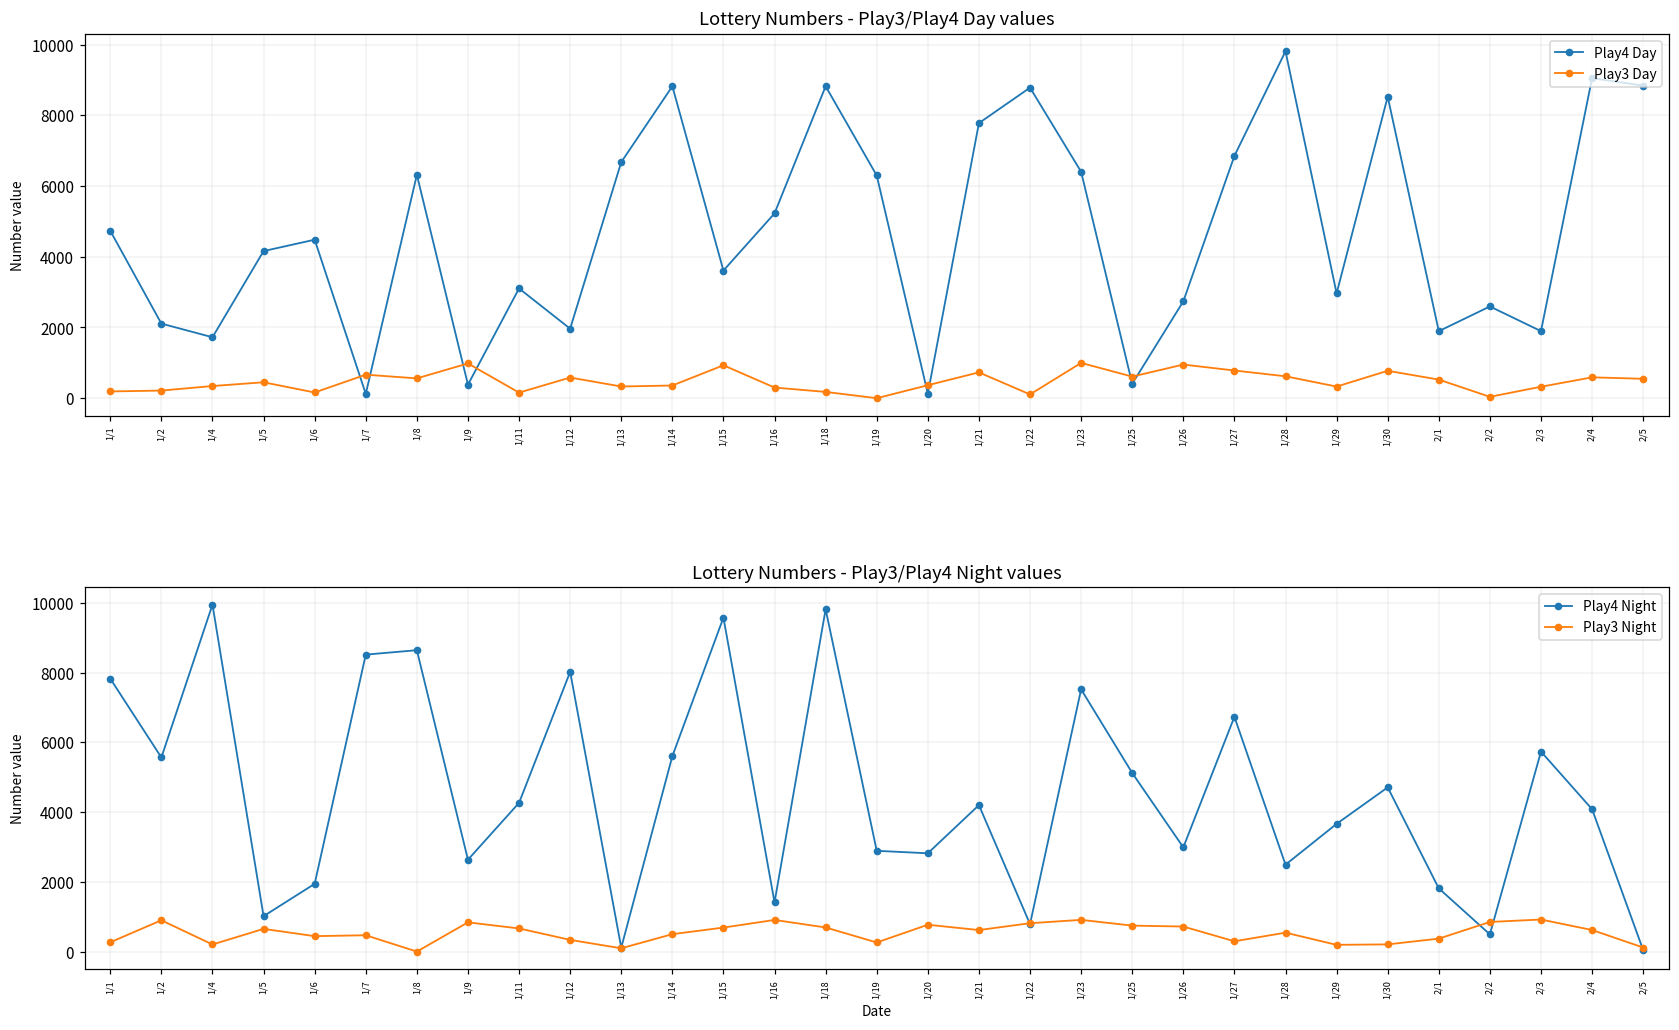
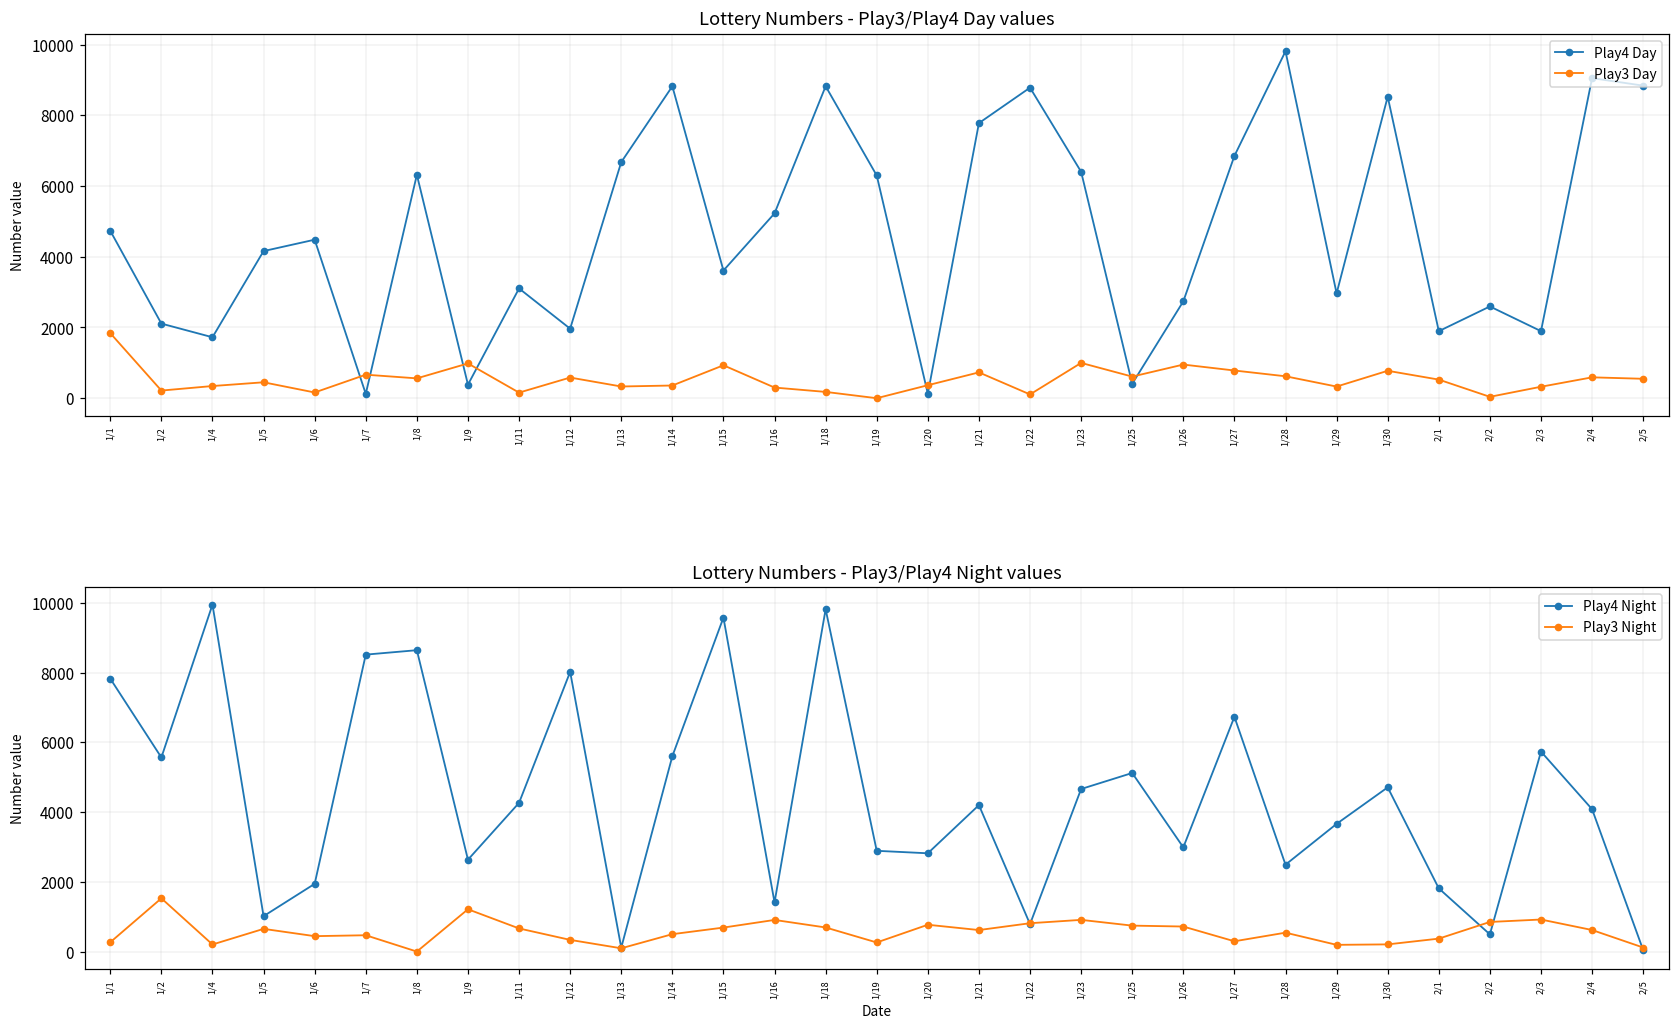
Lottery Numbers - Play3/Play4 Day values, Play3 Day, 1/1: 200 -> 1800
Lottery Numbers - Play3/Play4 Night values, Play3 Night, 1/2: 900 -> 1500
Lottery Numbers - Play3/Play4 Night values, Play3 Night, 1/9: 800 -> 1200
Lottery Numbers - Play3/Play4 Night values, Play4 Night, 1/23: 7500 -> 4700
